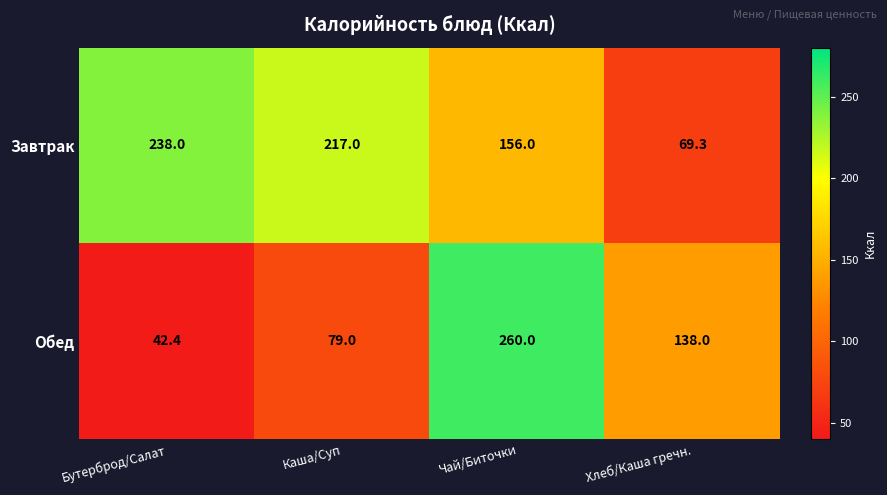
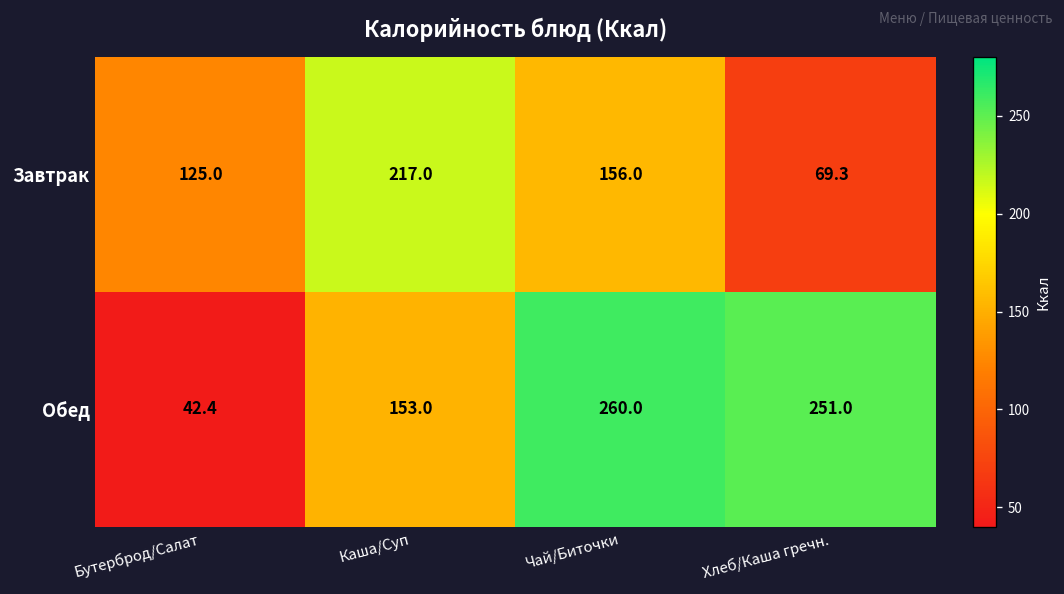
Завтрак, Бутерброд/Салат: 238.0 -> 125.0
Обед, Каша/Суп: 79.0 -> 153.0
Обед, Хлеб/Каша гречн.: 138.0 -> 251.0
